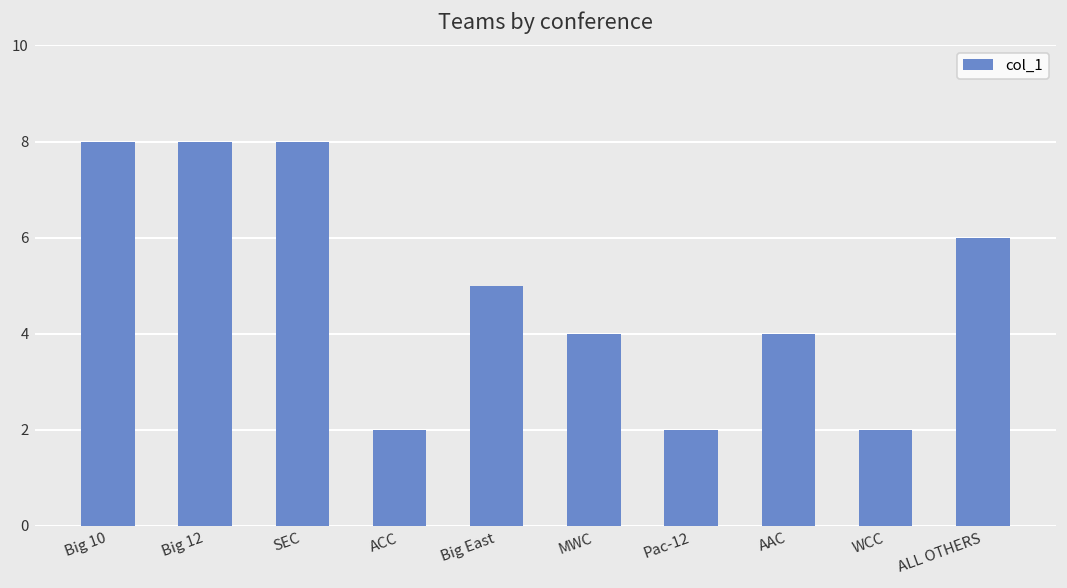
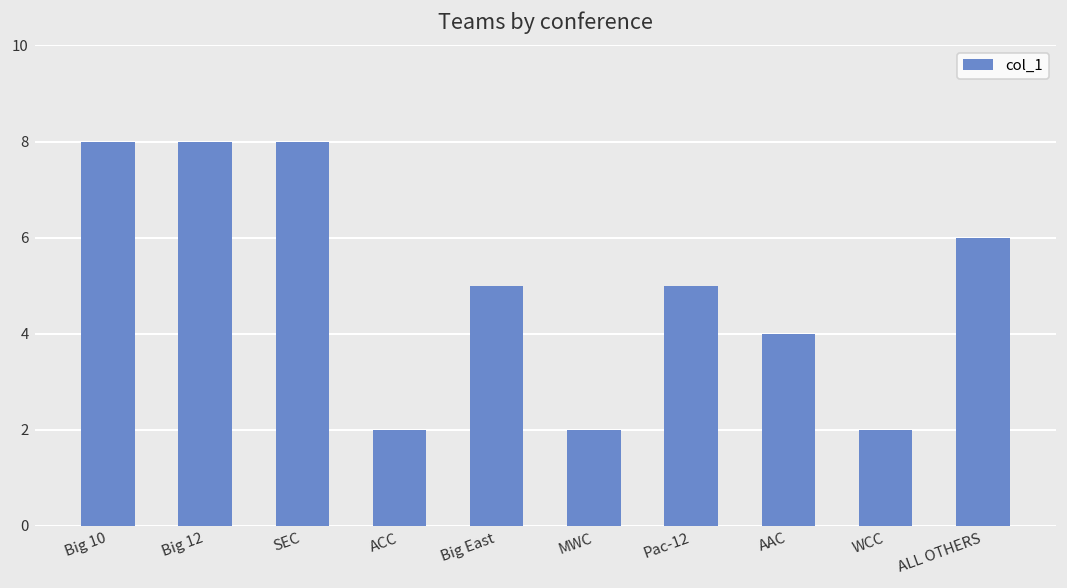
MWC: 4 -> 2
Pac-12: 2 -> 5
